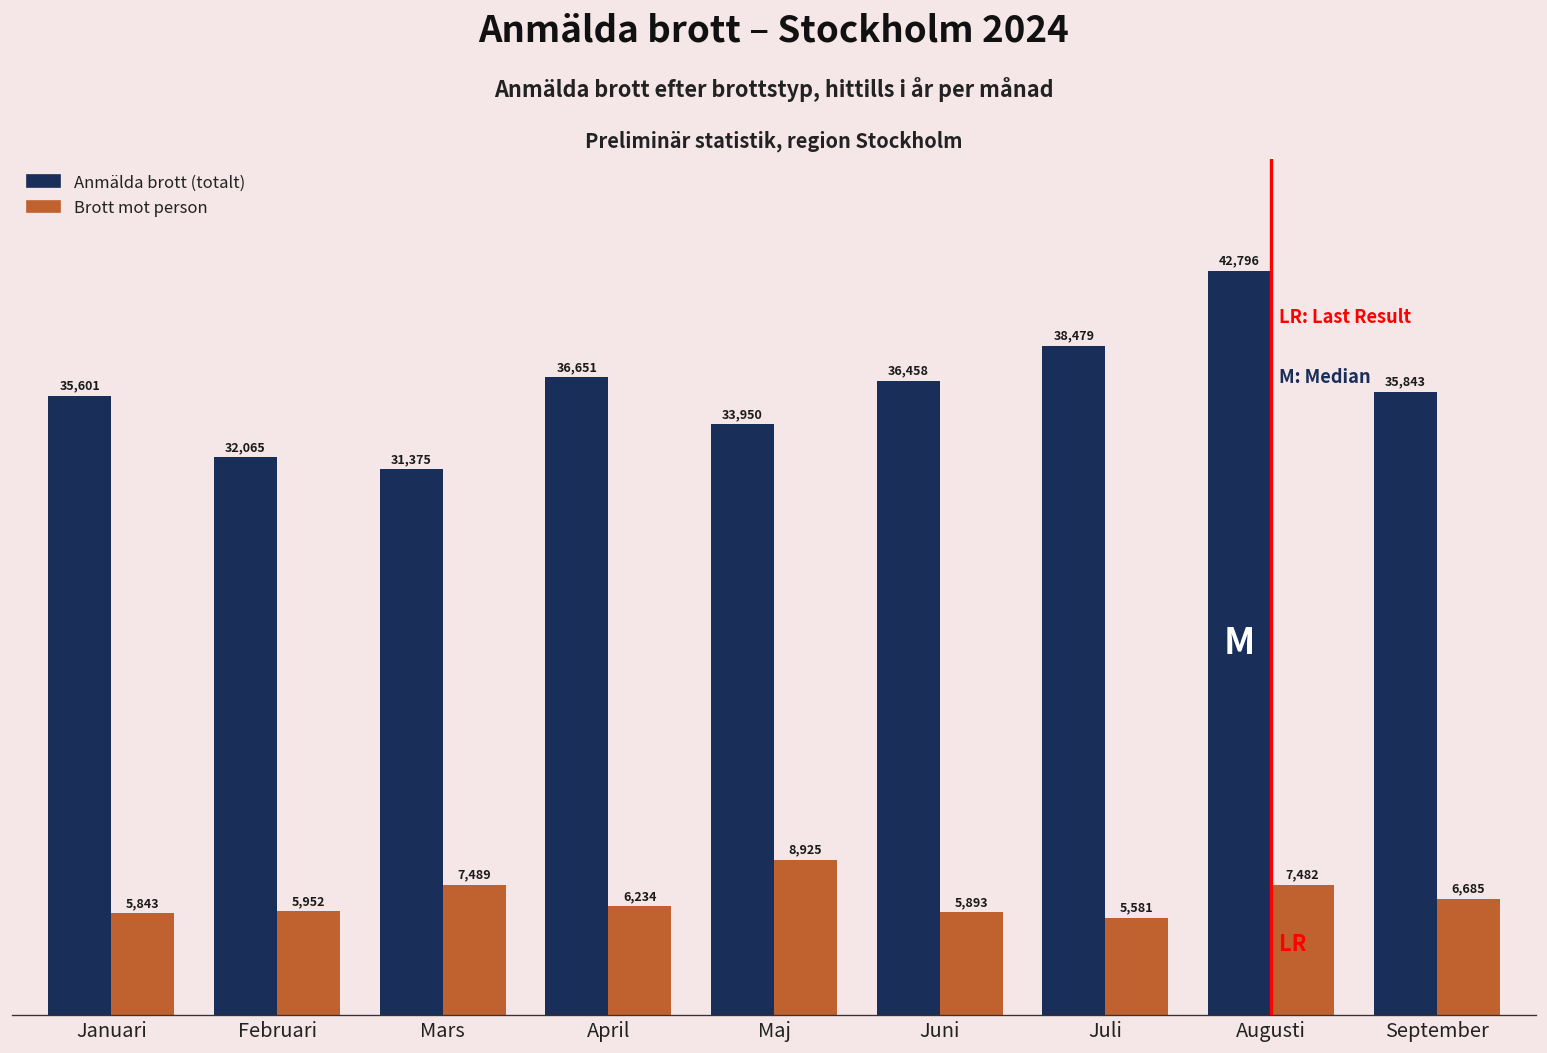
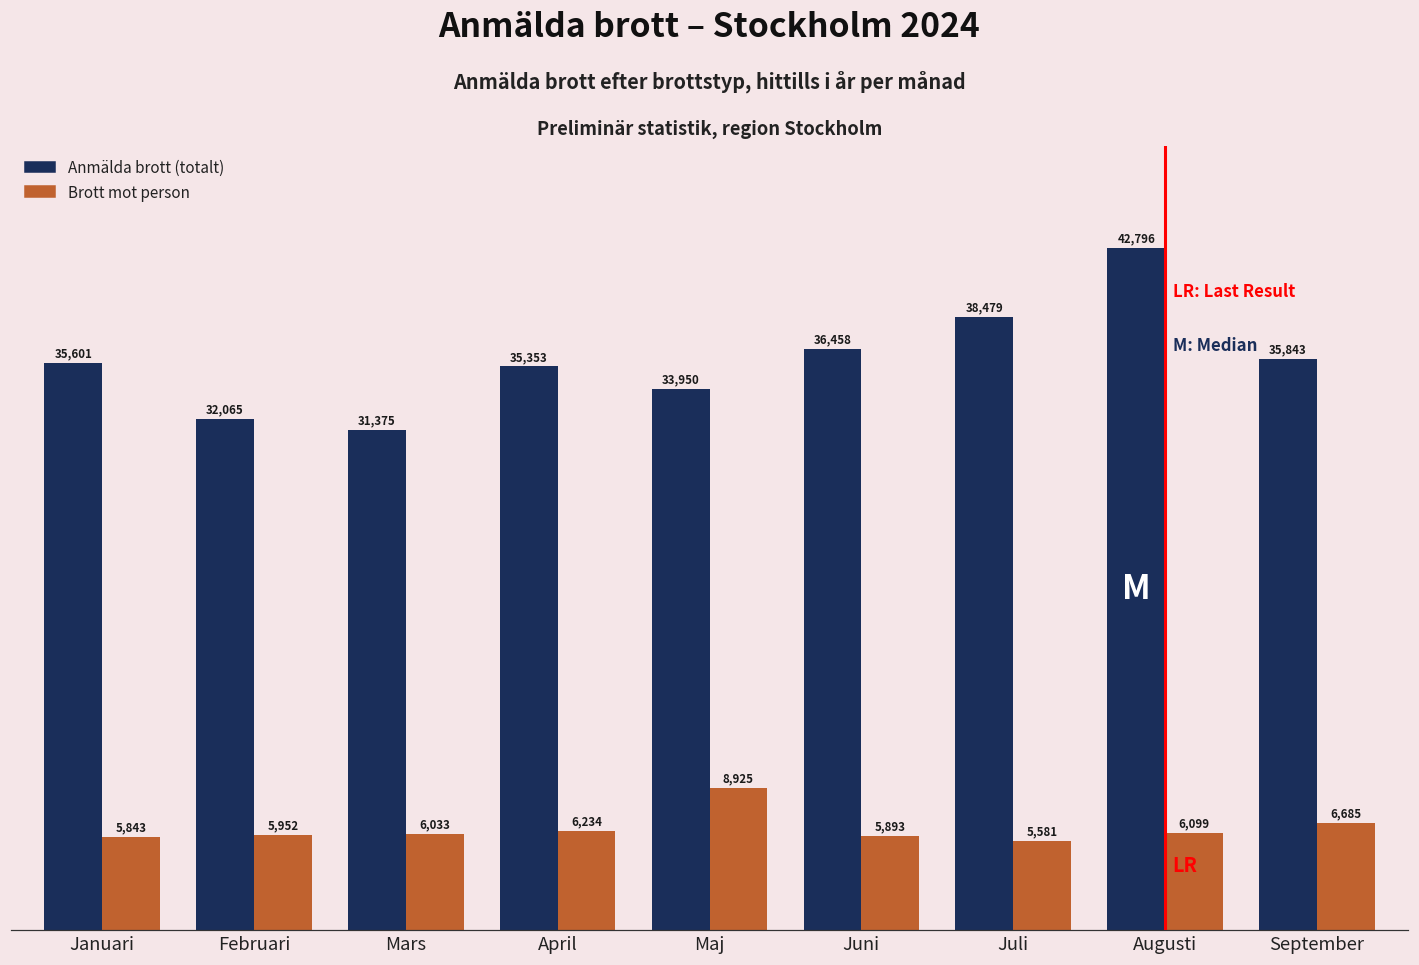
Brott mot person, Mars: 7,489 -> 6,033
Anmälda brott (totalt), April: 36,651 -> 35,353
Brott mot person, Augusti: 7,482 -> 6,099
